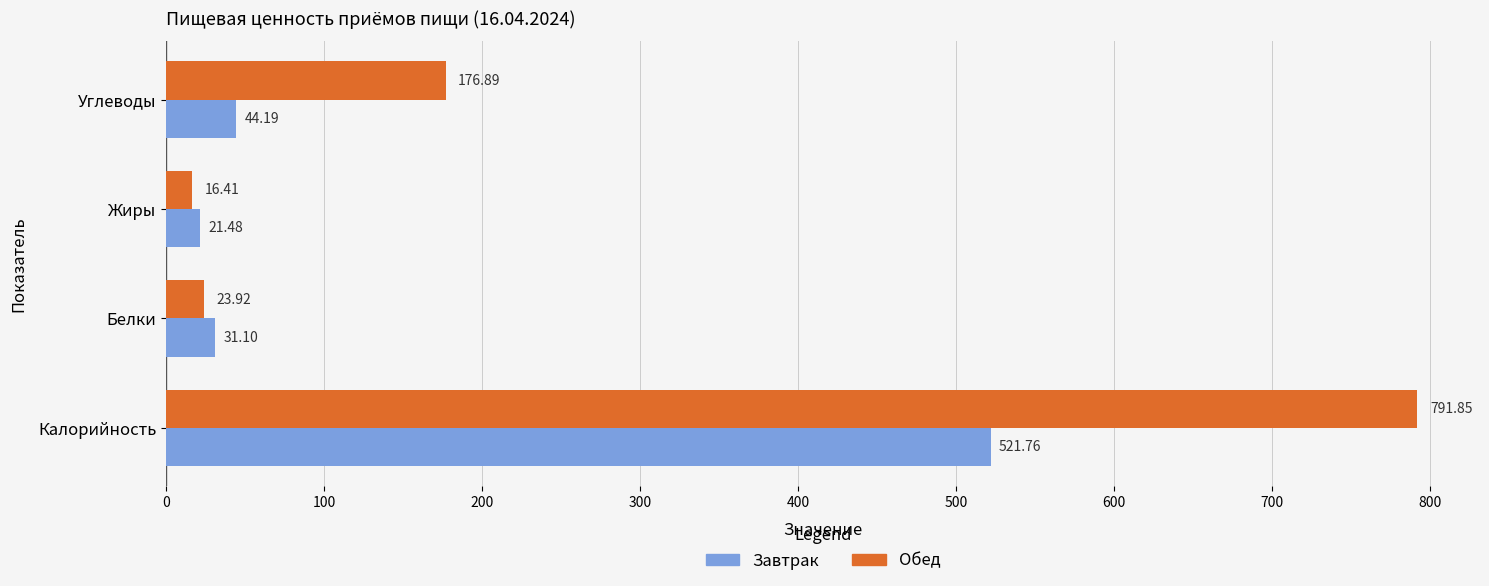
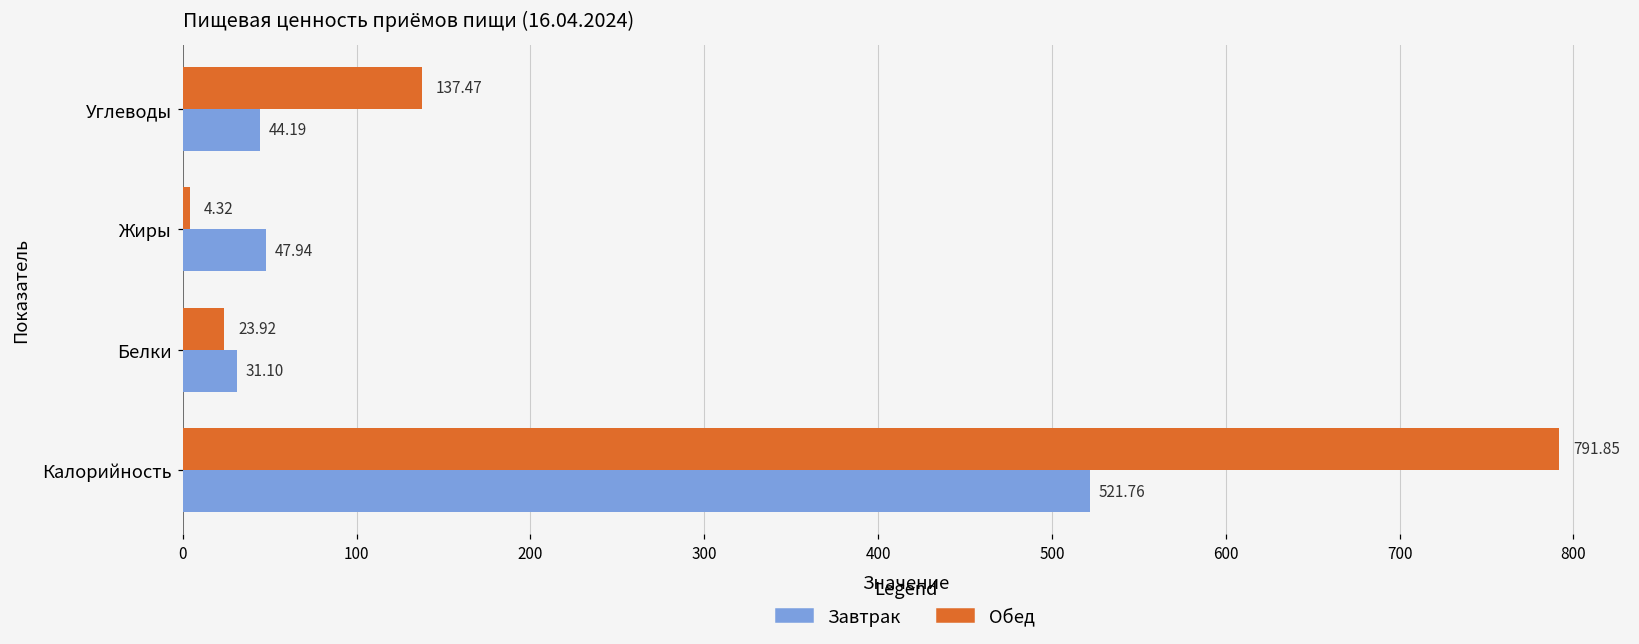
Обед, Углеводы: 176.89 -> 137.47
Обед, Жиры: 16.41 -> 4.32
Завтрак, Жиры: 21.48 -> 47.94
